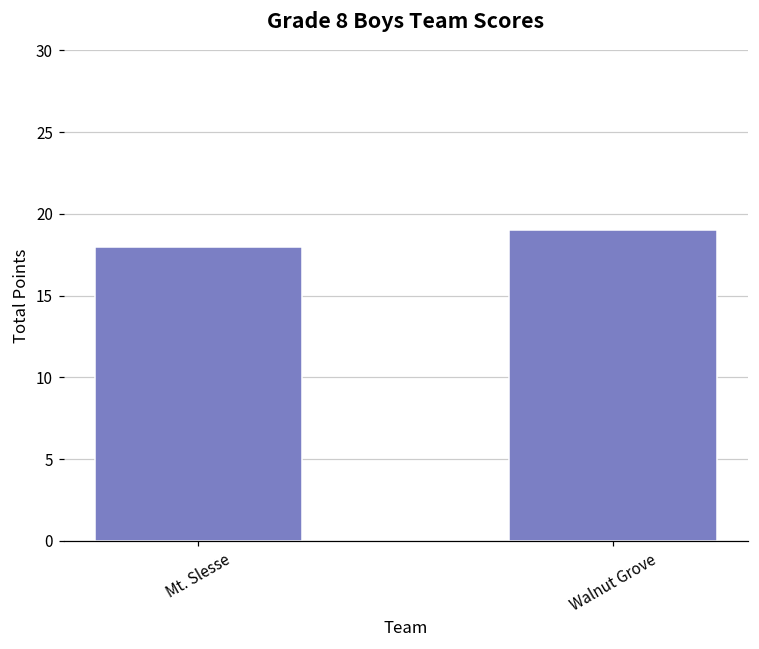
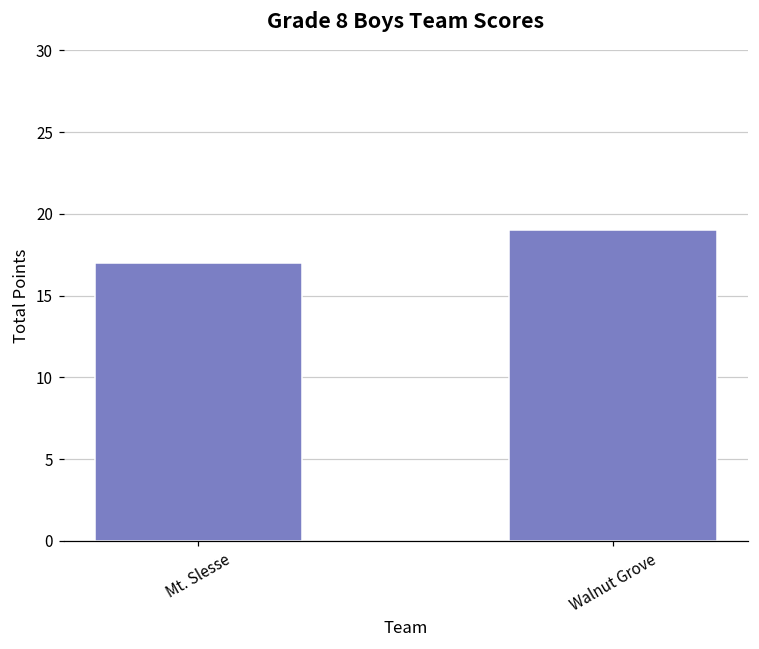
Mt. Slesse: 18 -> 17
